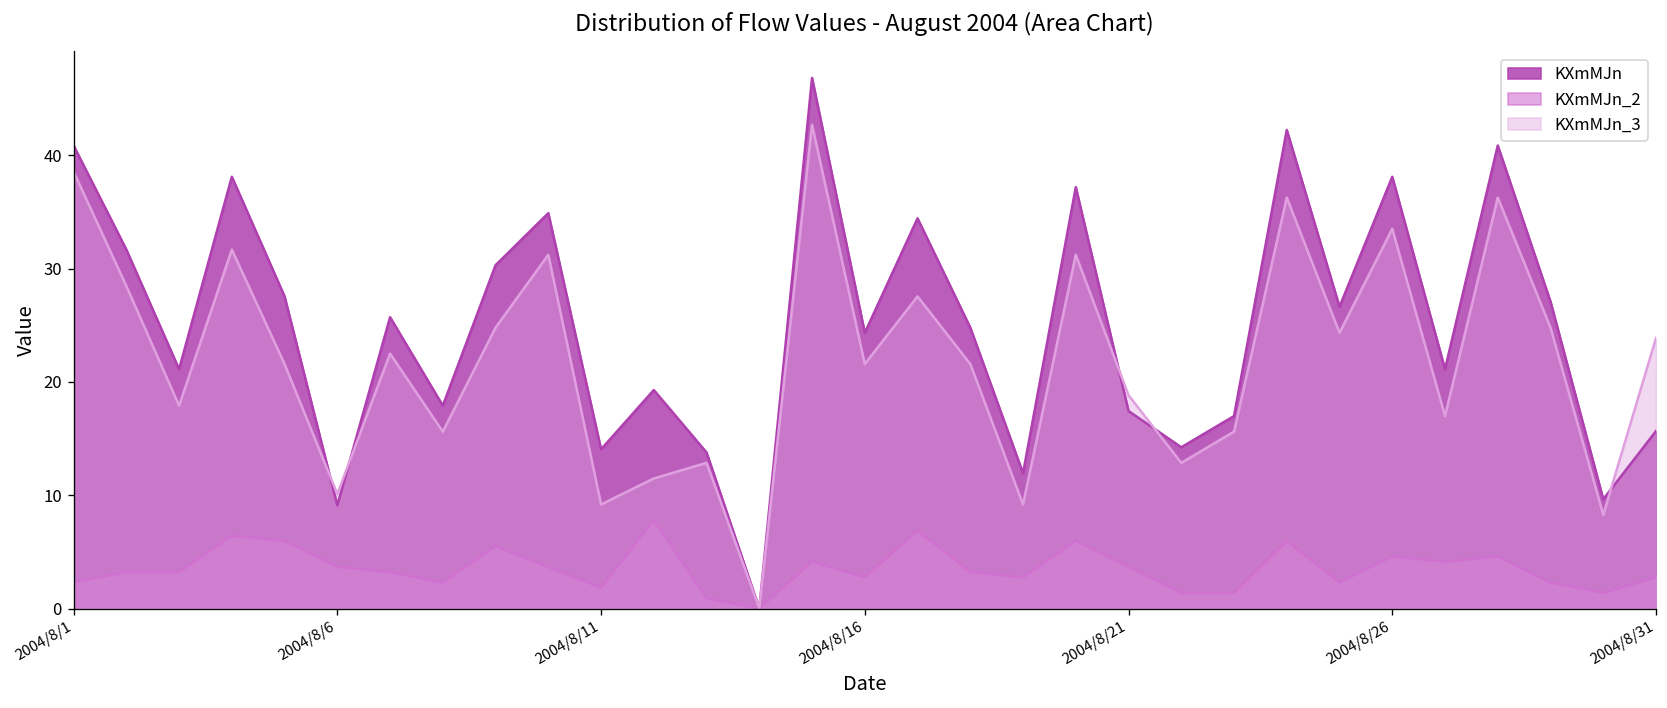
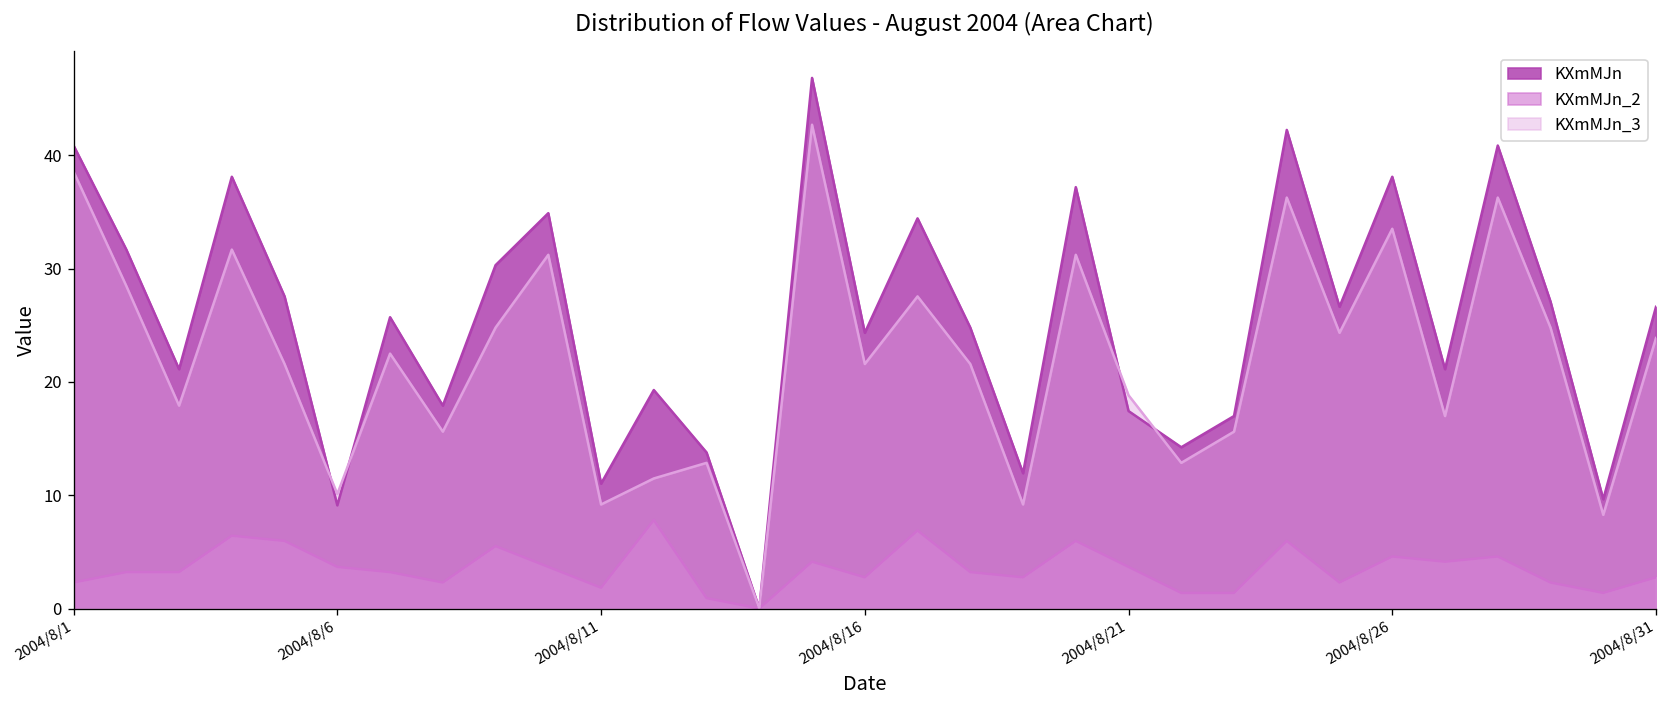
KXmMJn, 2004/8/11: 14 -> 11
KXmMJn, 2004/8/31: 16 -> 27
